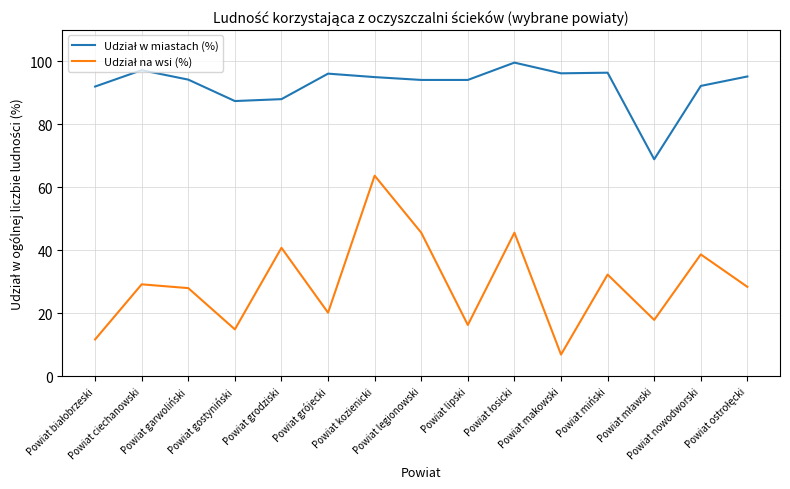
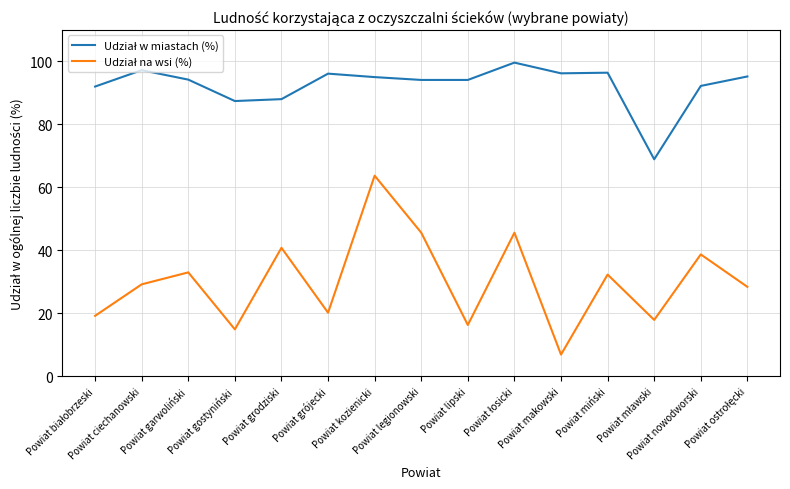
Udział na wsi (%), Powiat białobrzeski: 12 -> 19
Udział na wsi (%), Powiat garwoliński: 28 -> 33
